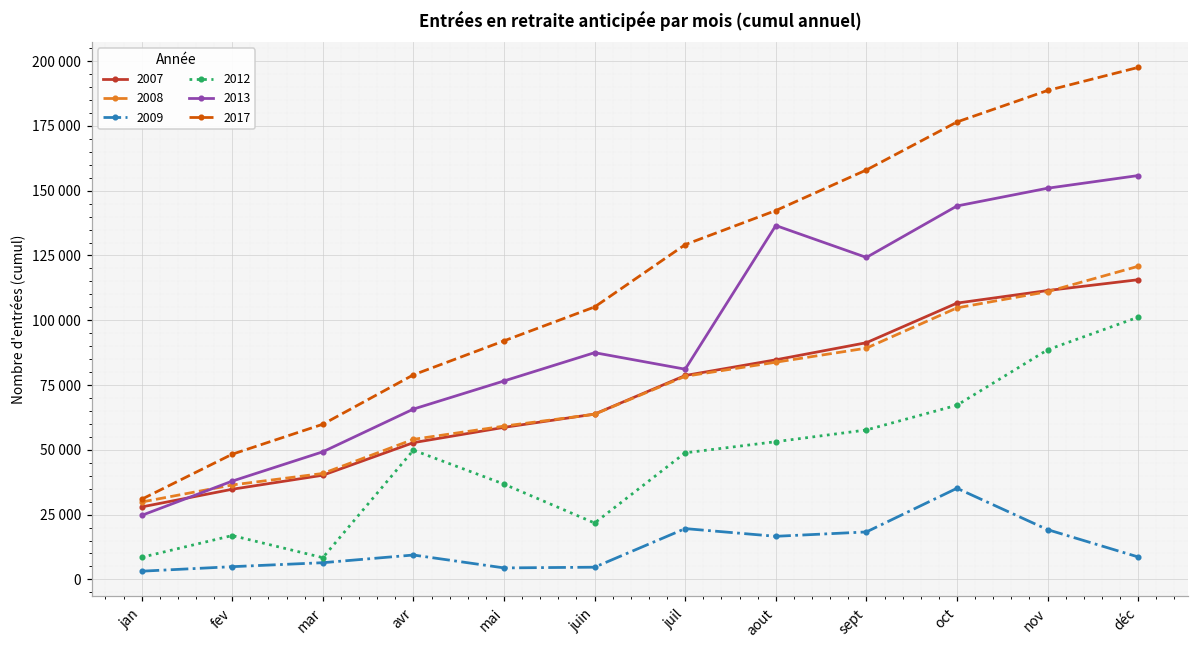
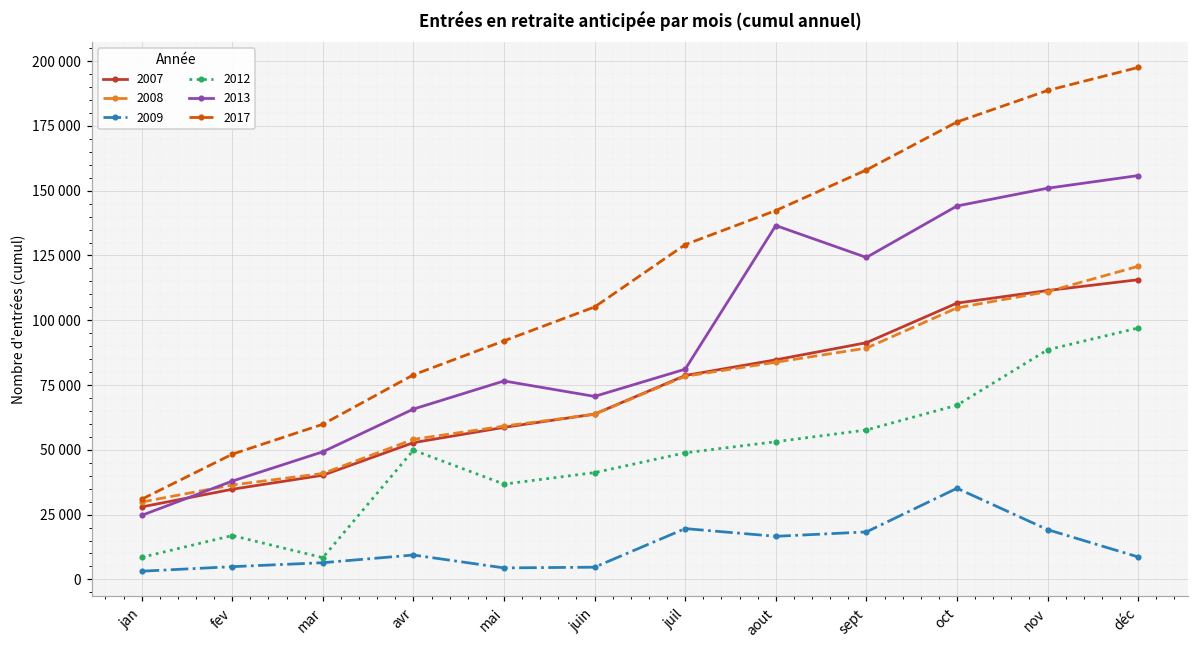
2012, juin: 22000 -> 41000
2013, juin: 87000 -> 71000
2012, déc: 101000 -> 97000
